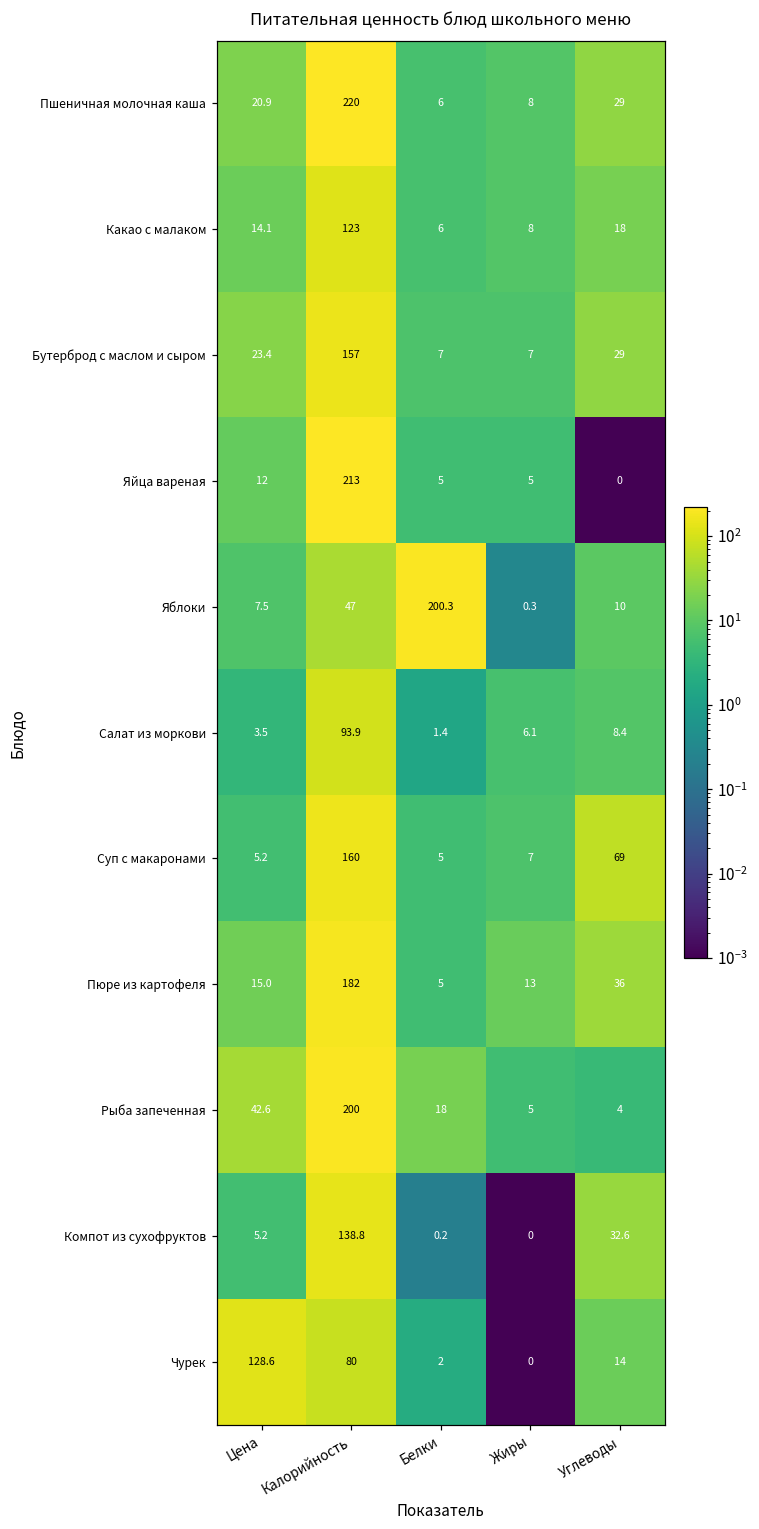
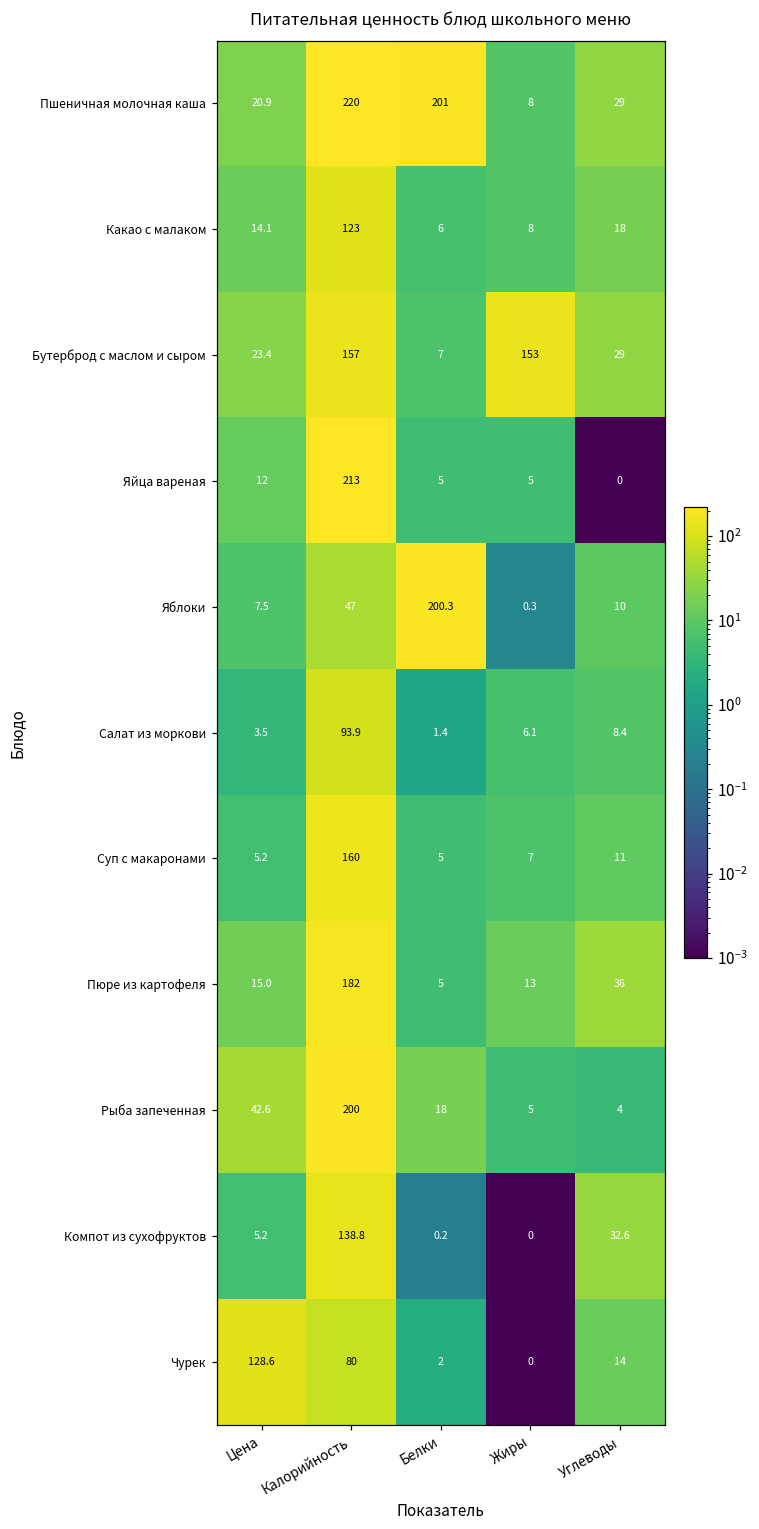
Пшеничная молочная каша, Белки: 6 -> 201
Бутерброд с маслом и сыром, Жиры: 7 -> 153
Суп с макаронами, Углеводы: 69 -> 11
